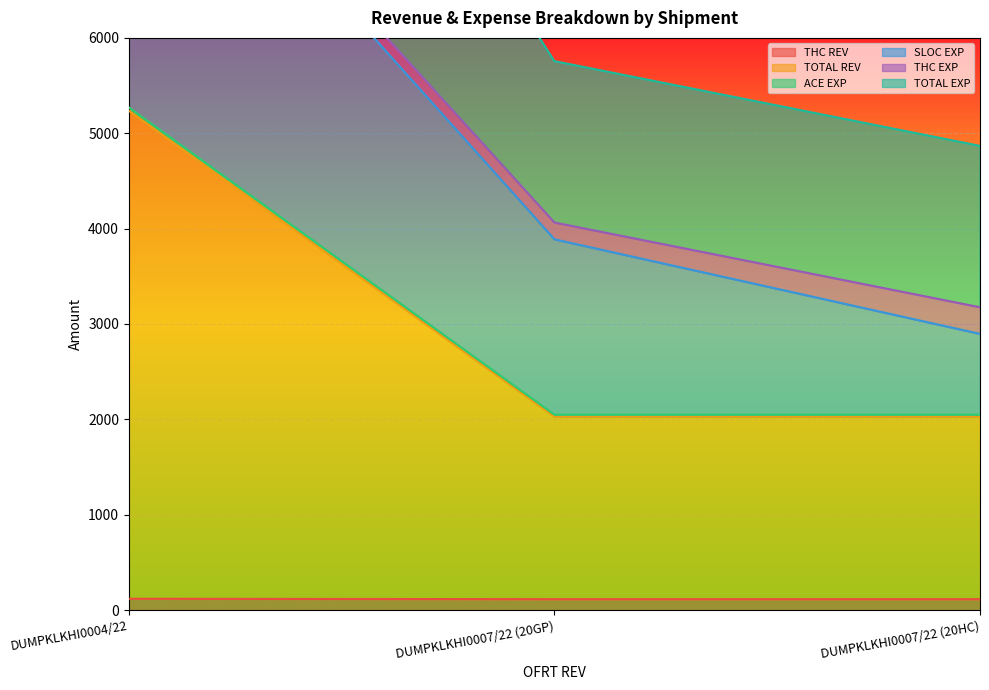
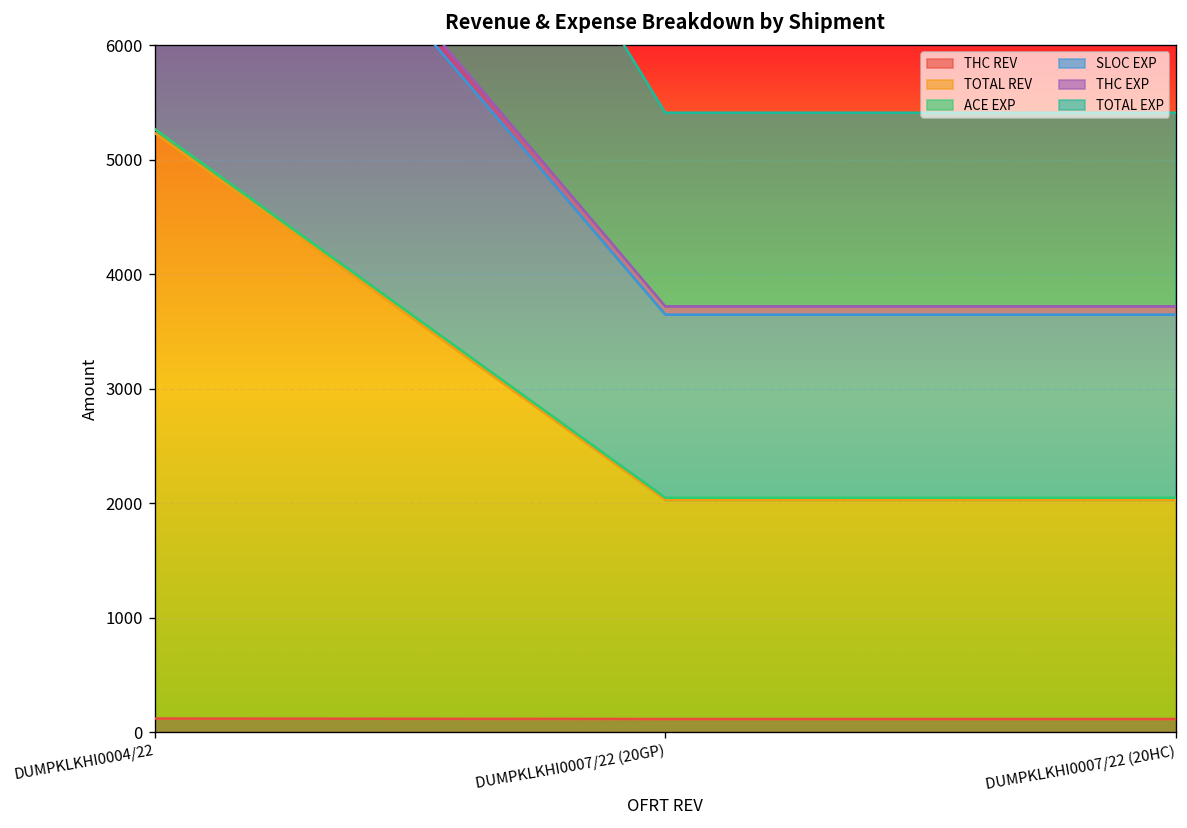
SLOC EXP, DUMPKLKHI0007/22 (20GP): 1800 -> 1600
THC EXP, DUMPKLKHI0007/22 (20GP): 200 -> 100
SLOC EXP, DUMPKLKHI0007/22 (20HC): 800 -> 1600
THC EXP, DUMPKLKHI0007/22 (20HC): 300 -> 100
